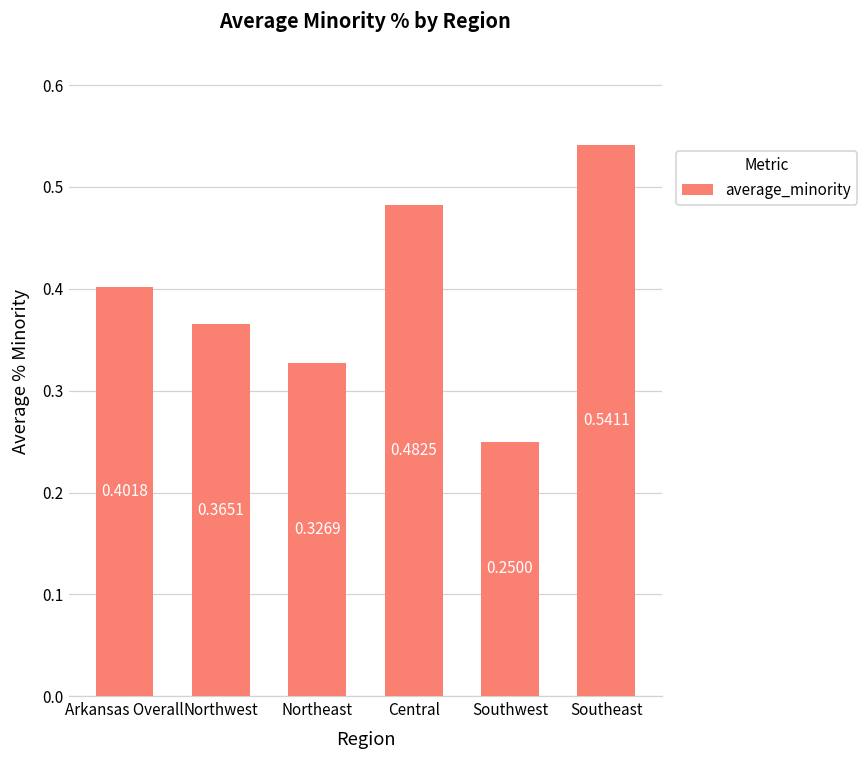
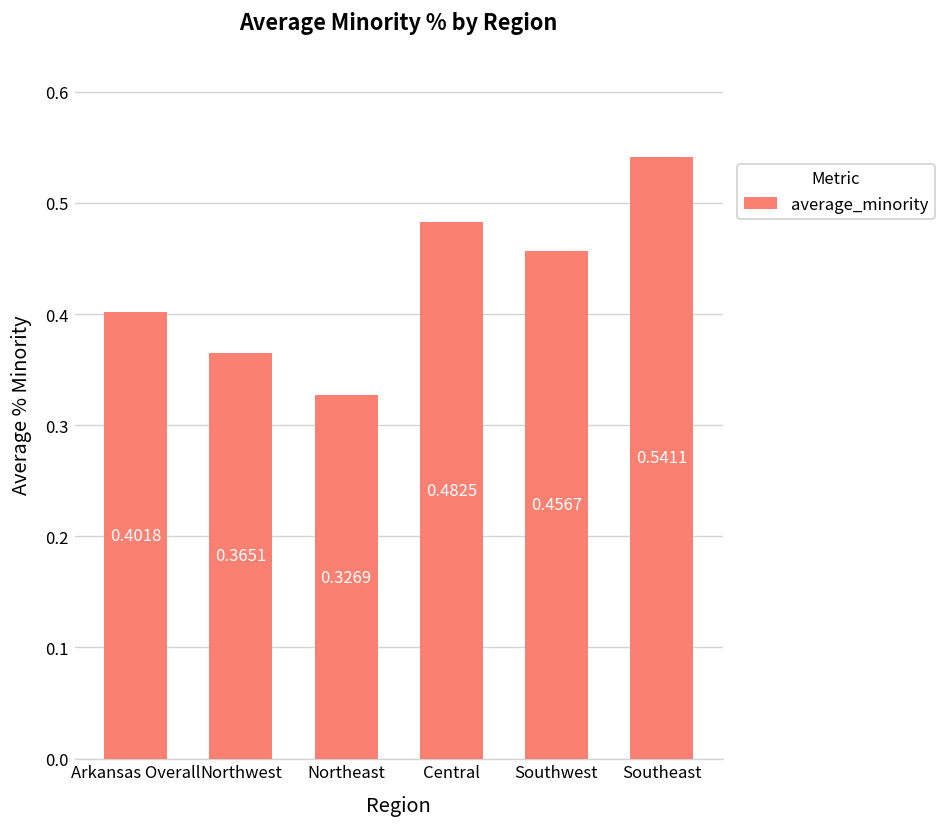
Southwest: 0.2500 -> 0.4567
